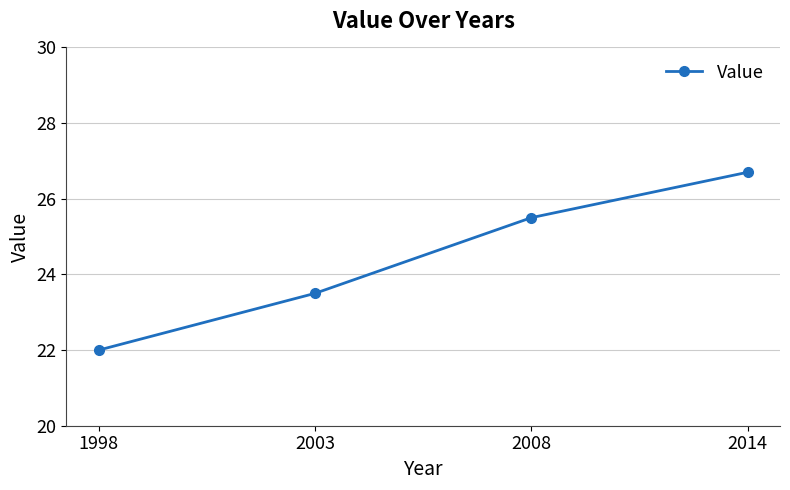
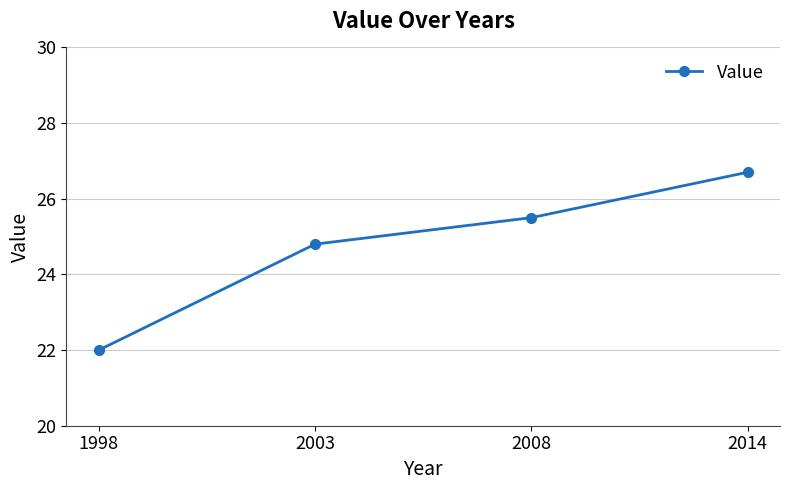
2003: 23.5 -> 24.8
